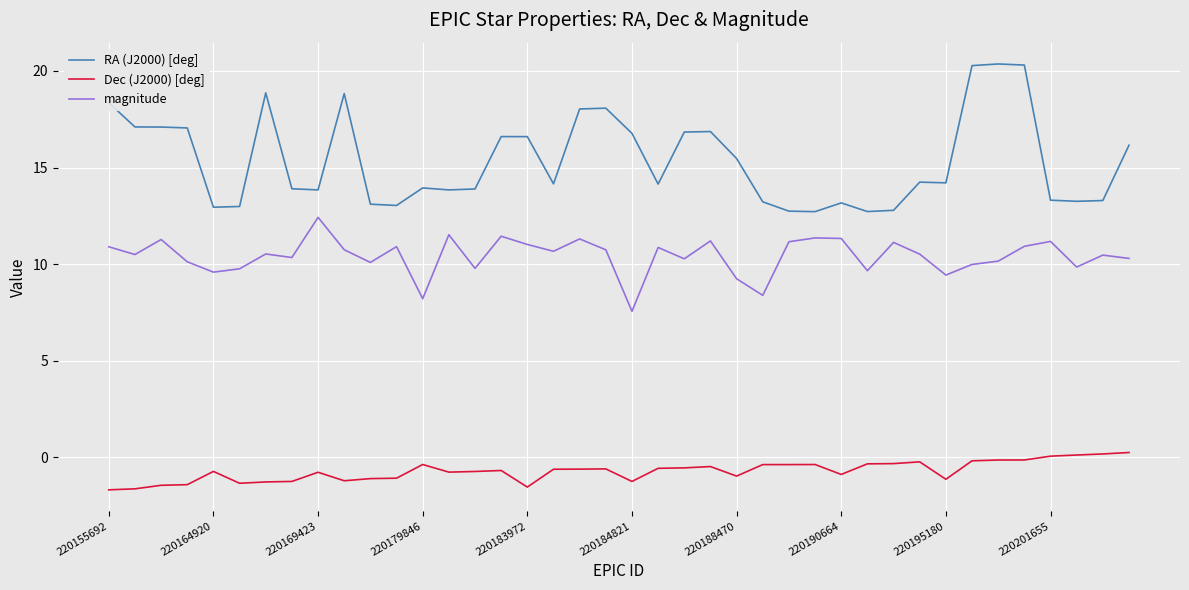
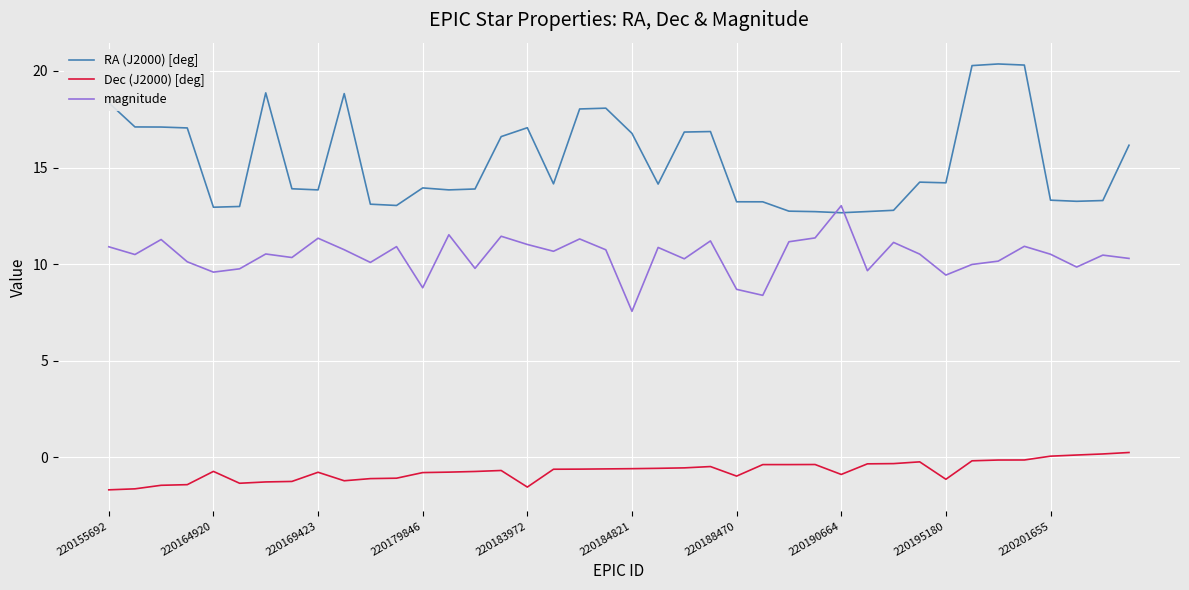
magnitude, 220169423: 12.4 -> 11.3
Dec (J2000) [deg], 220179846: -0.4 -> -0.8
magnitude, 220179846: 8.2 -> 8.8
RA (J2000) [deg], 220183972: 16.6 -> 17.1
Dec (J2000) [deg], 220184821: -1.3 -> -0.6
RA (J2000) [deg], 220188470: 15.5 -> 13.2
magnitude, 220188470: 9.2 -> 8.7
RA (J2000) [deg], 220190664: 13.2 -> 12.7
magnitude, 220190664: 11.3 -> 13.0
magnitude, 220201655: 11.2 -> 10.5
